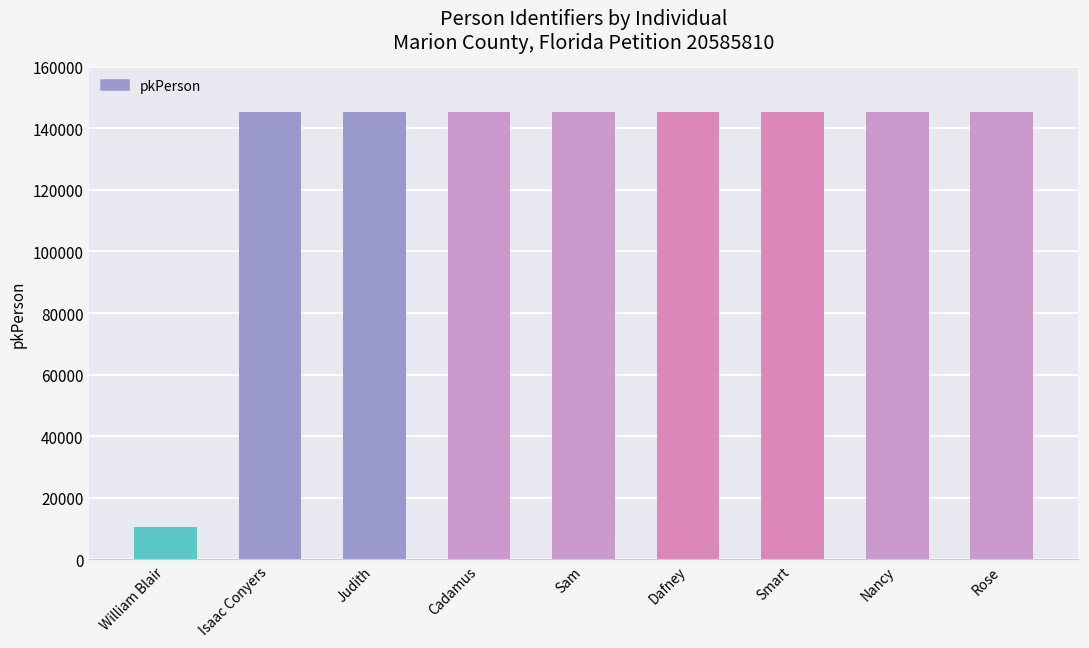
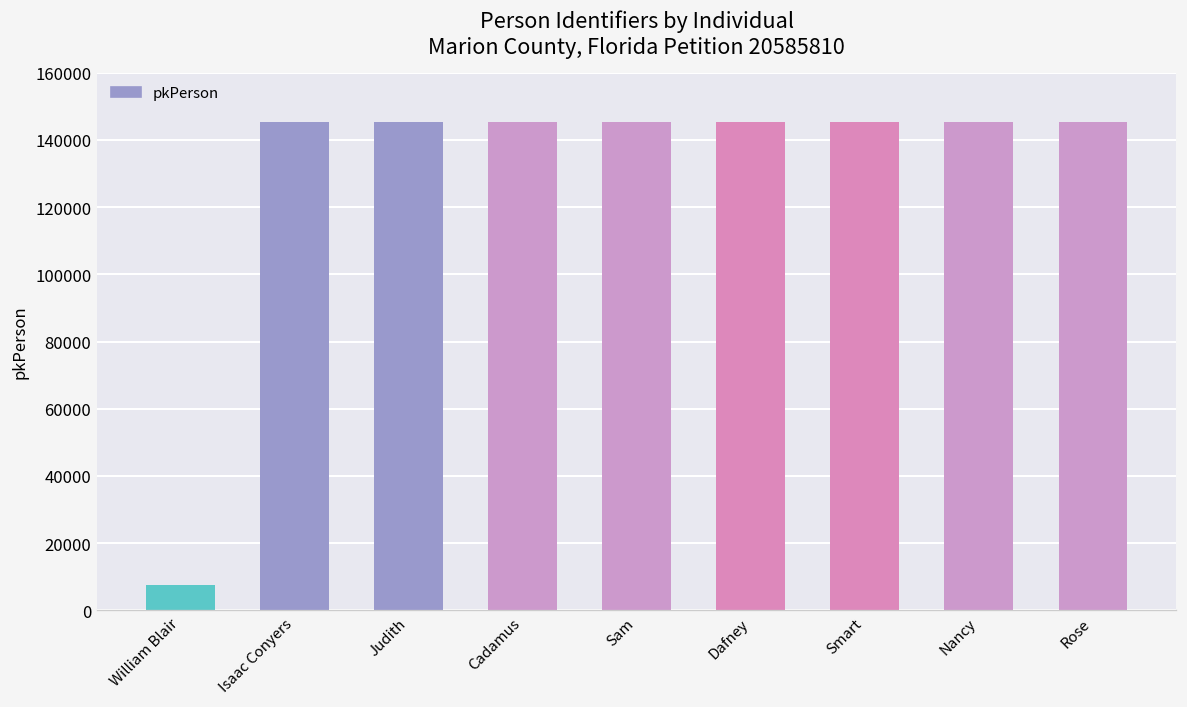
William Blair: 10000 -> 7000
